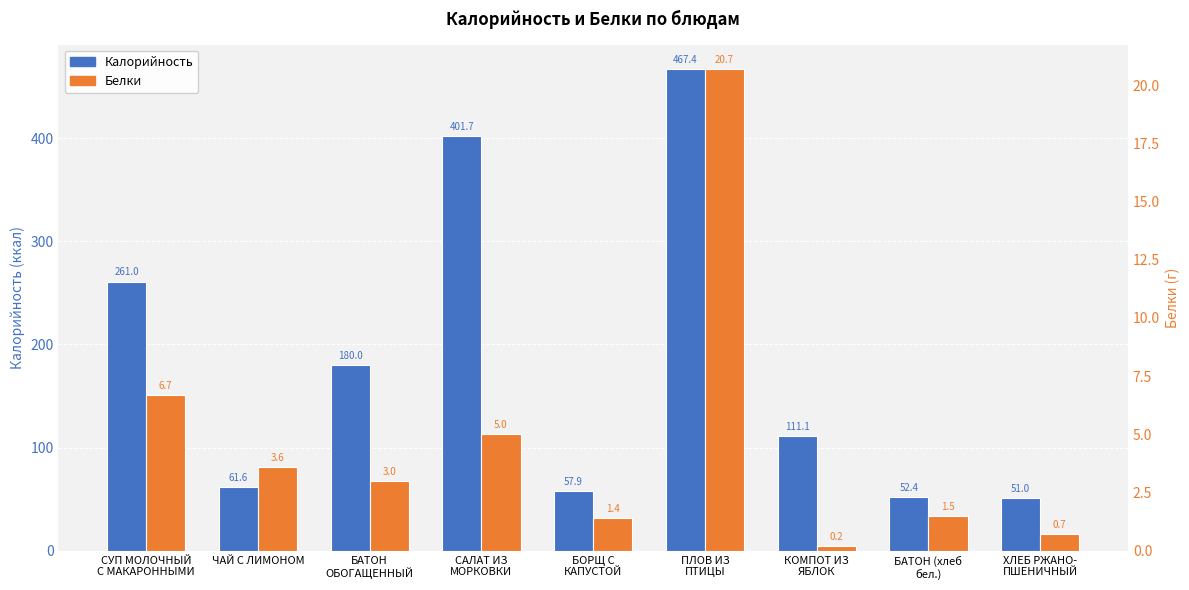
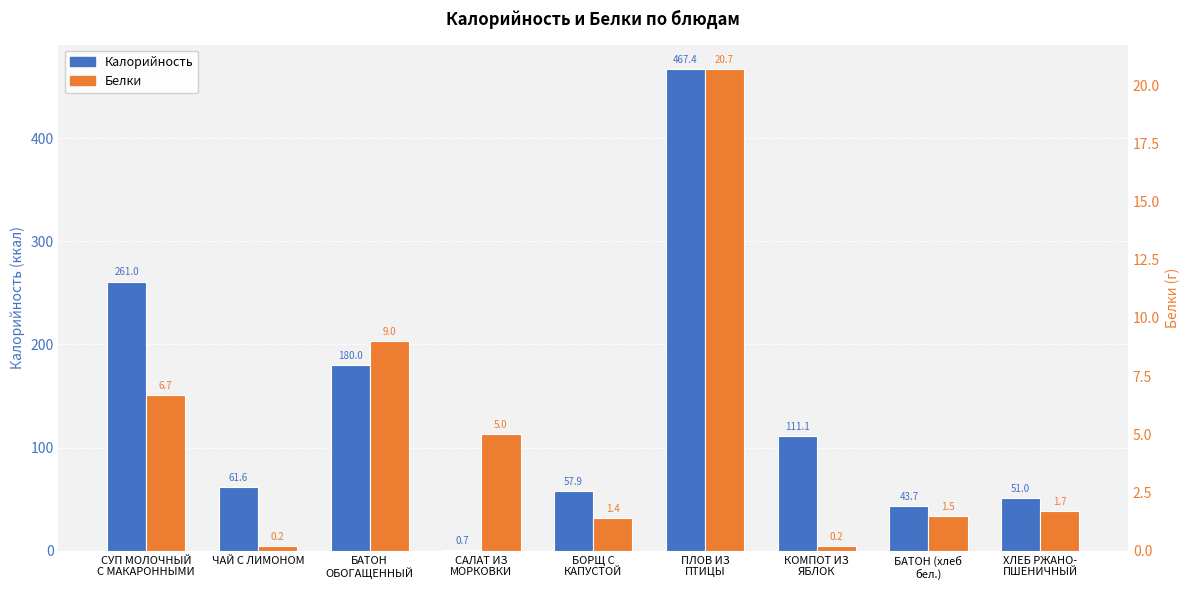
Калорийность, САЛАТ ИЗ МОРКОВКИ: 401.7 -> 0.7
Калорийность, БАТОН (хлеб бел.): 52.4 -> 43.7
Белки, ЧАЙ С ЛИМОНОМ: 3.6 -> 0.2
Белки, БАТОН ОБОГАЩЕННЫЙ: 3.0 -> 9.0
Белки, ХЛЕБ РЖАНО- ПШЕНИЧНЫЙ: 0.7 -> 1.7
